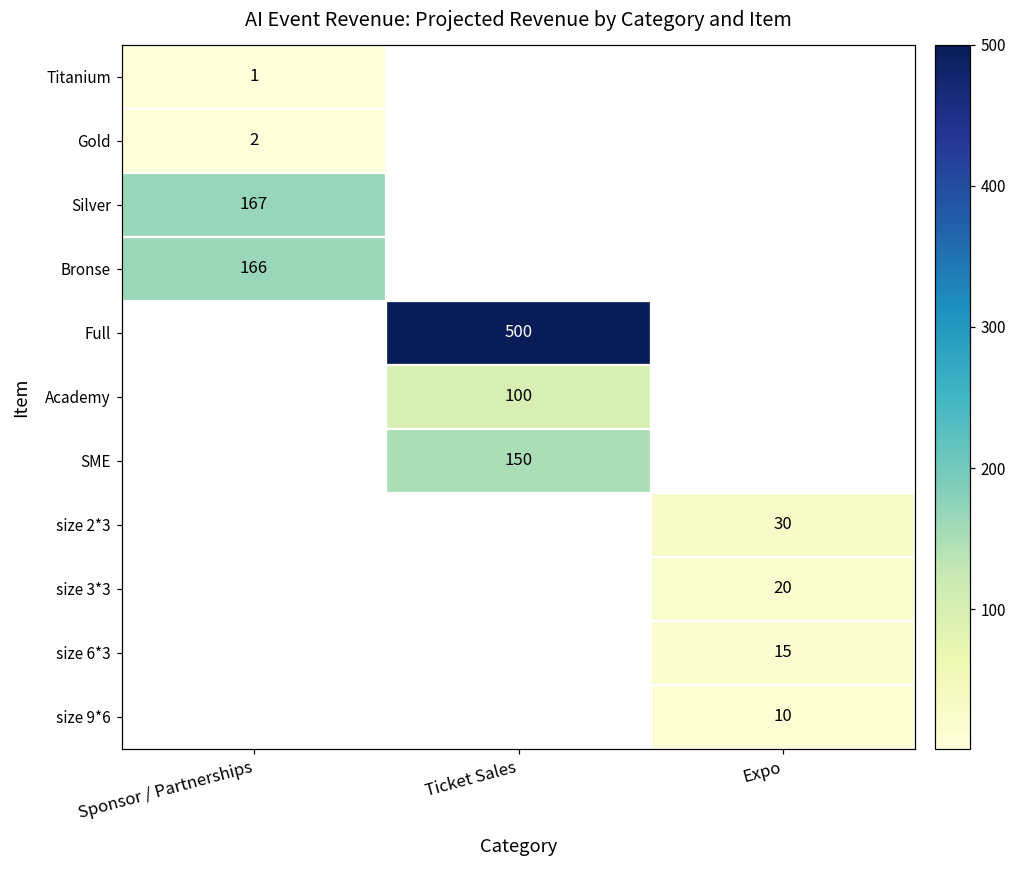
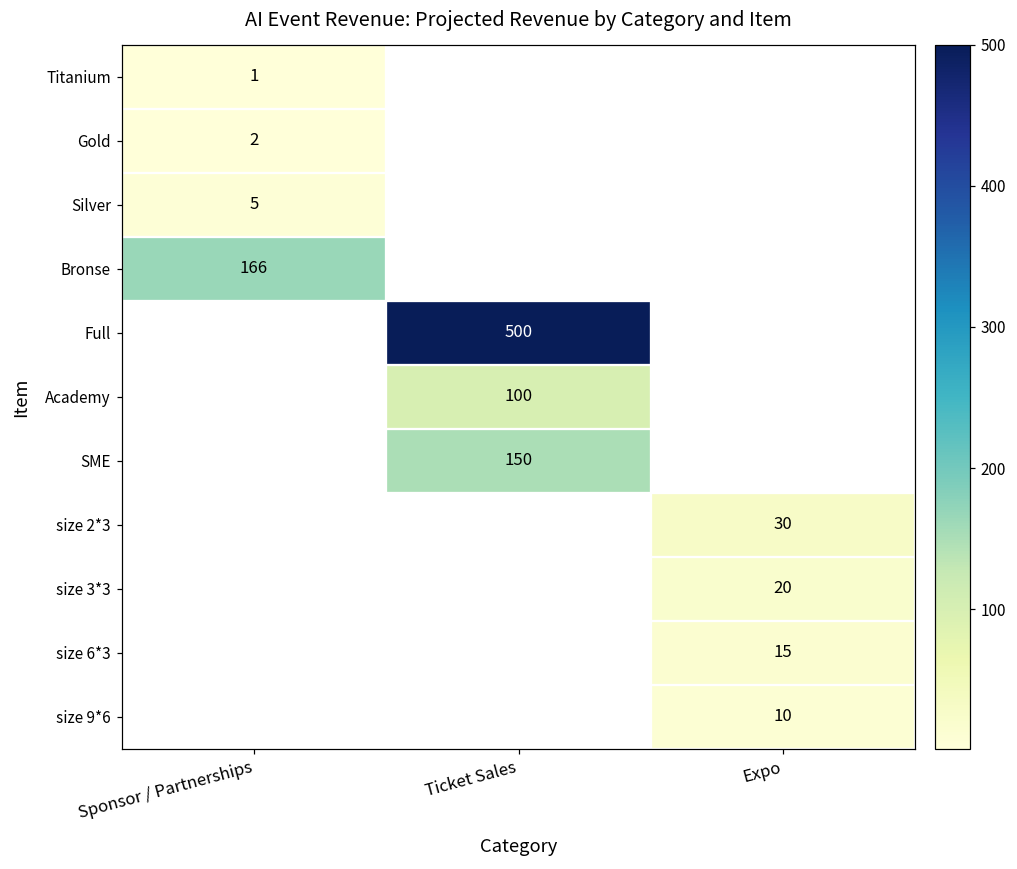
Silver, Sponsor / Partnerships: 167 -> 5
